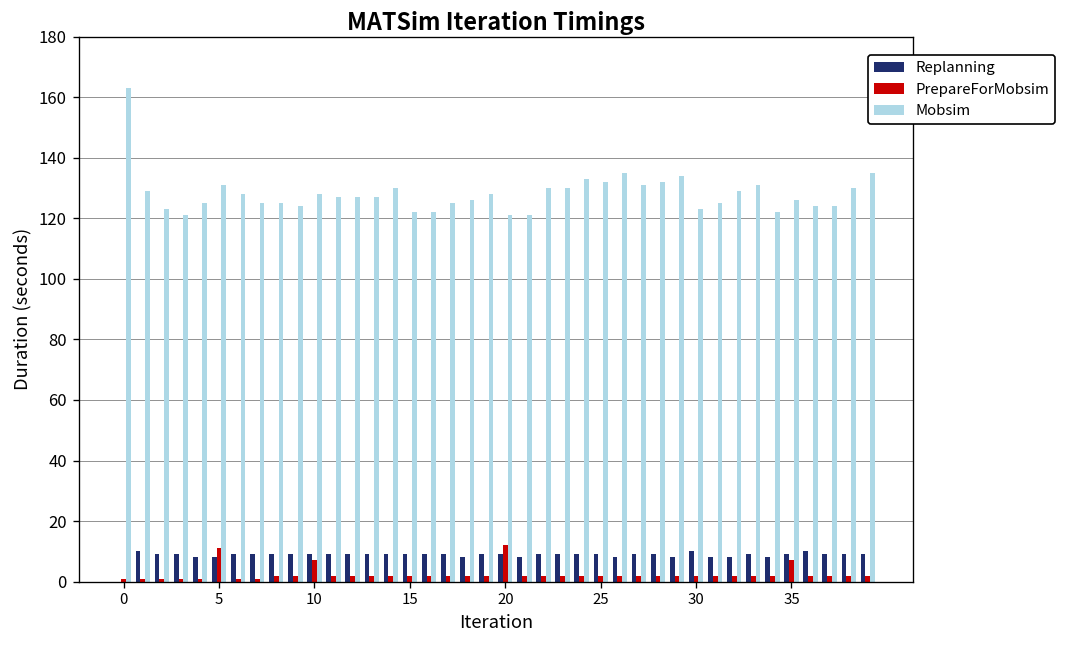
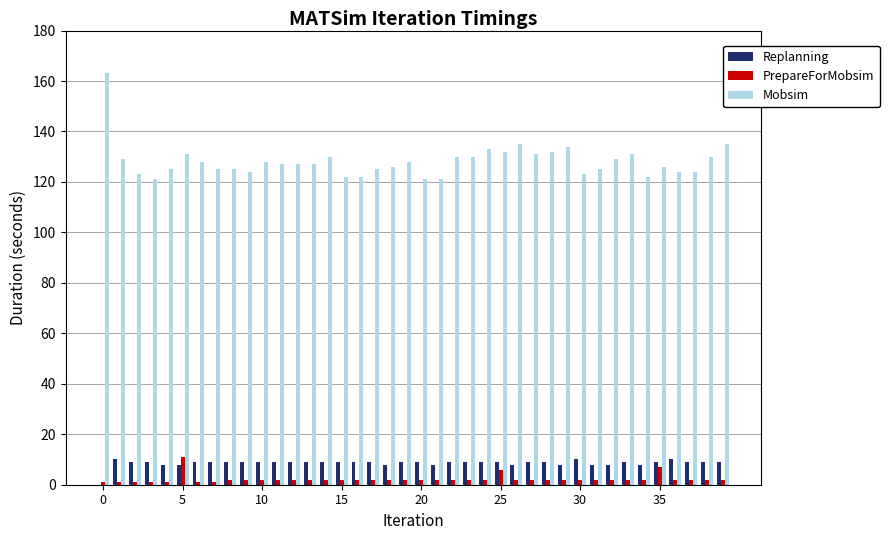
PrepareForMobsim, 10: 7 -> 2
PrepareForMobsim, 20: 12 -> 2
PrepareForMobsim, 25: 2 -> 6
